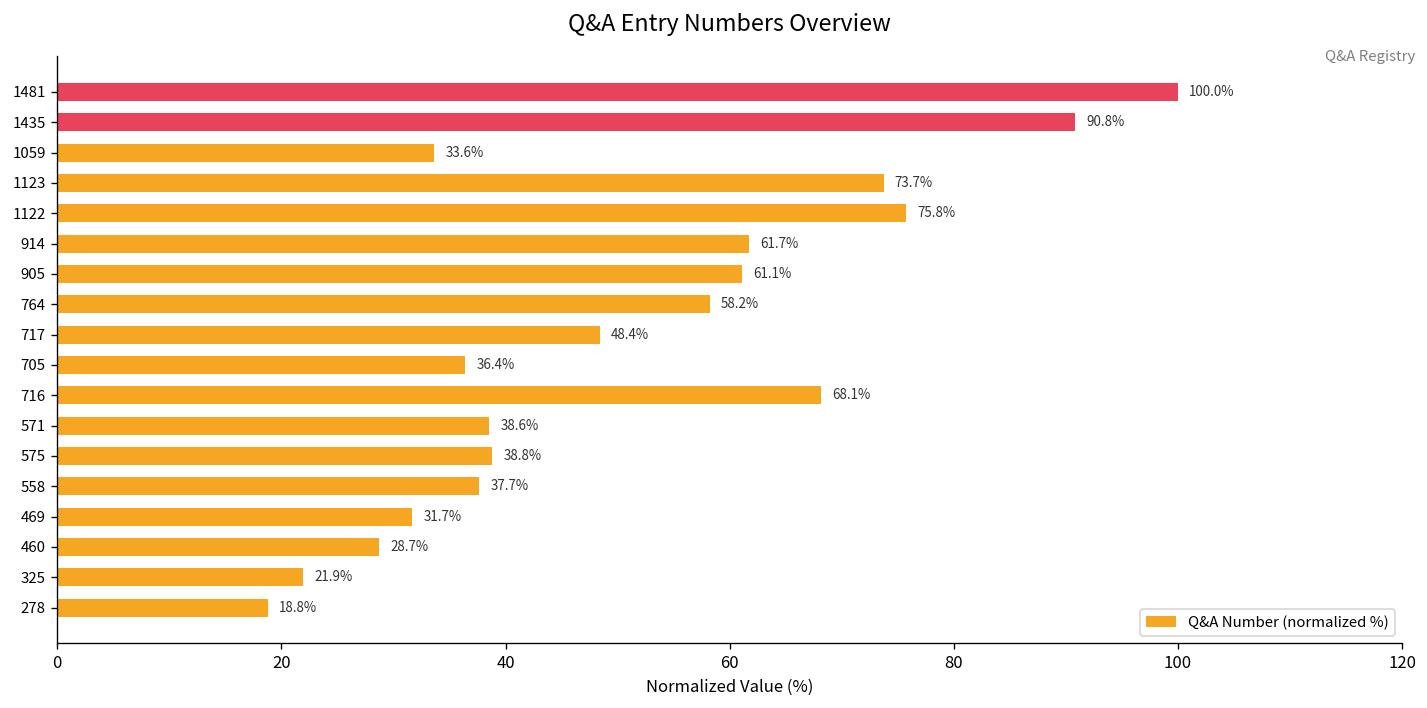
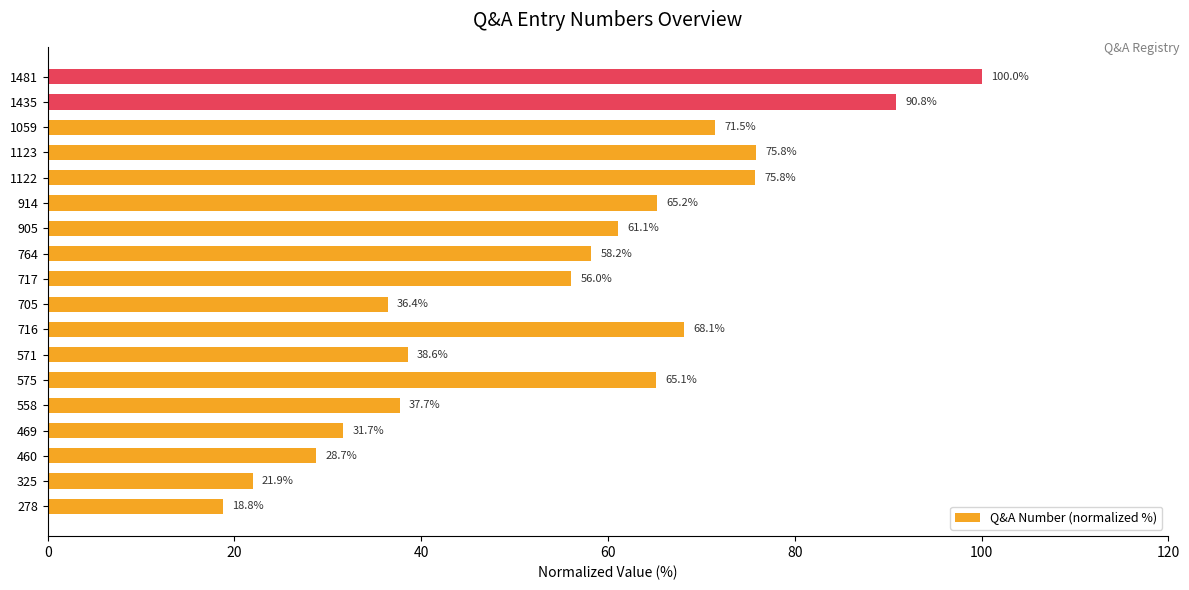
1059: 33.6% -> 71.5%
1123: 73.7% -> 75.8%
914: 61.7% -> 65.2%
717: 48.4% -> 56.0%
575: 38.8% -> 65.1%
